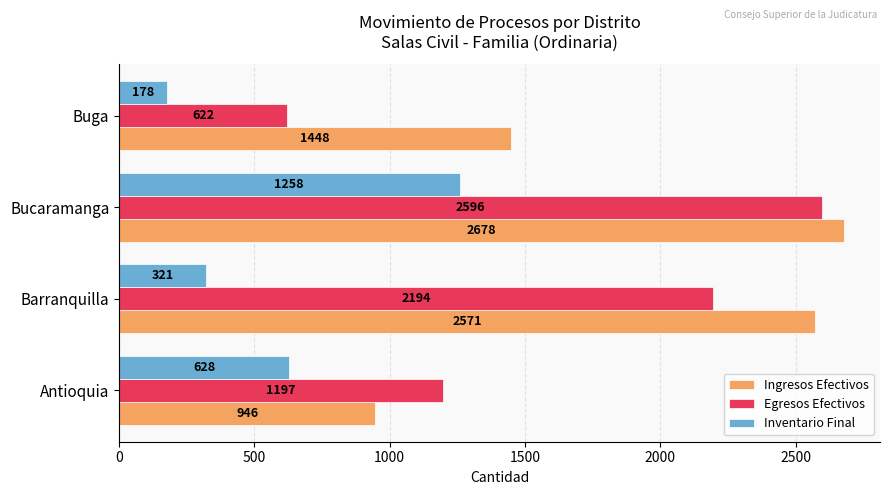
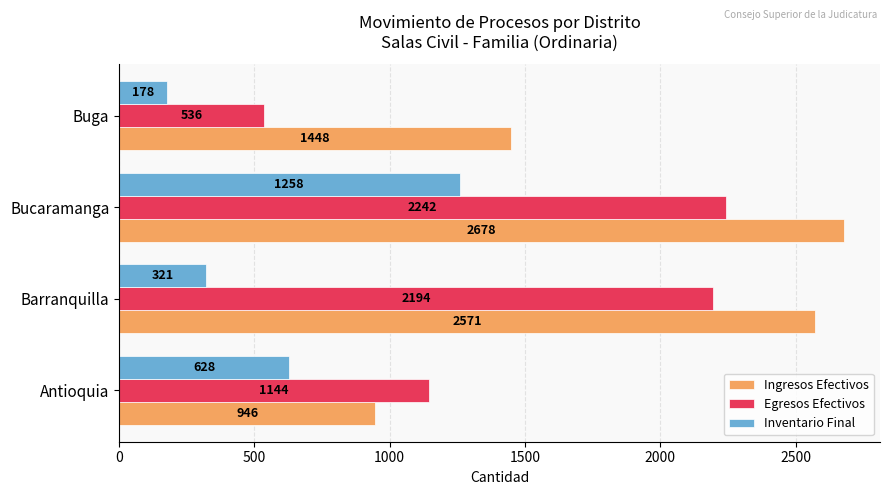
Egresos Efectivos, Buga: 622 -> 536
Egresos Efectivos, Bucaramanga: 2596 -> 2242
Egresos Efectivos, Antioquia: 1197 -> 1144
